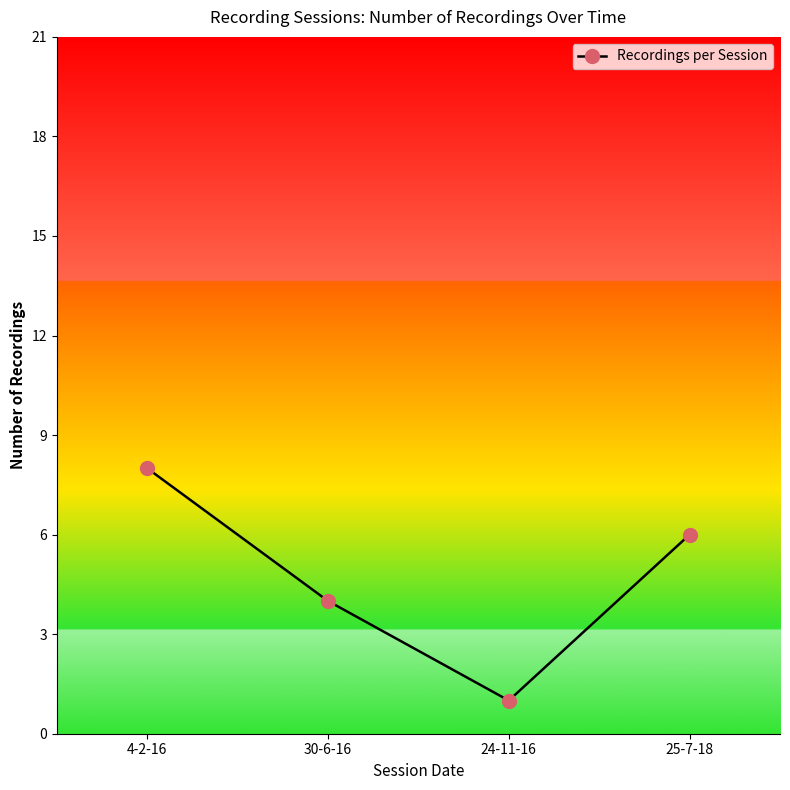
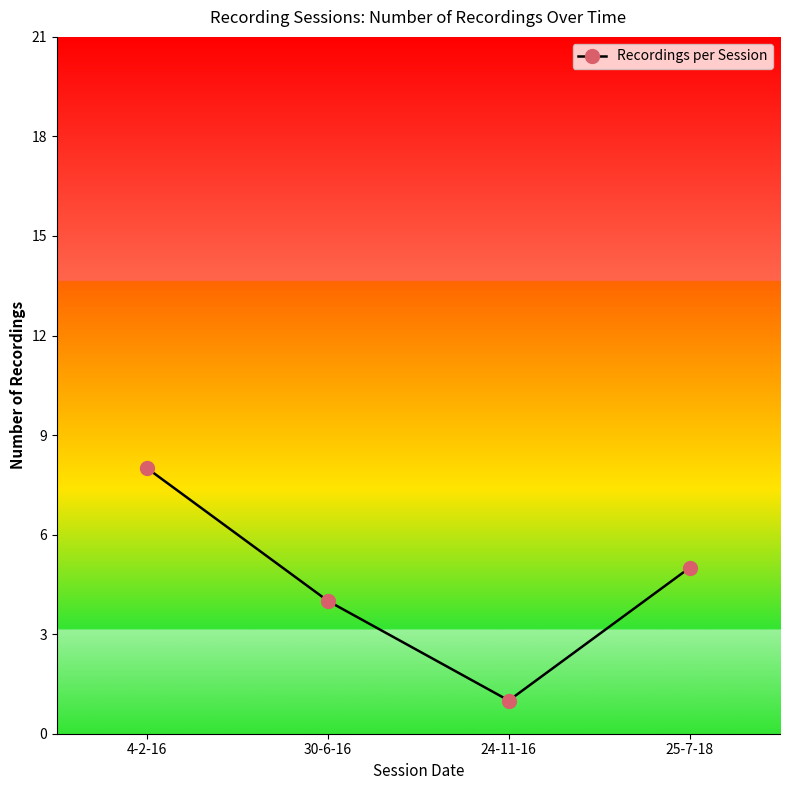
25-7-18: 6 -> 5
